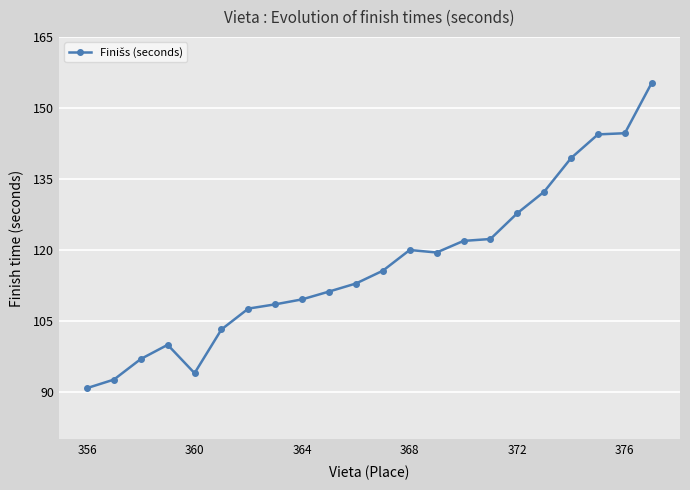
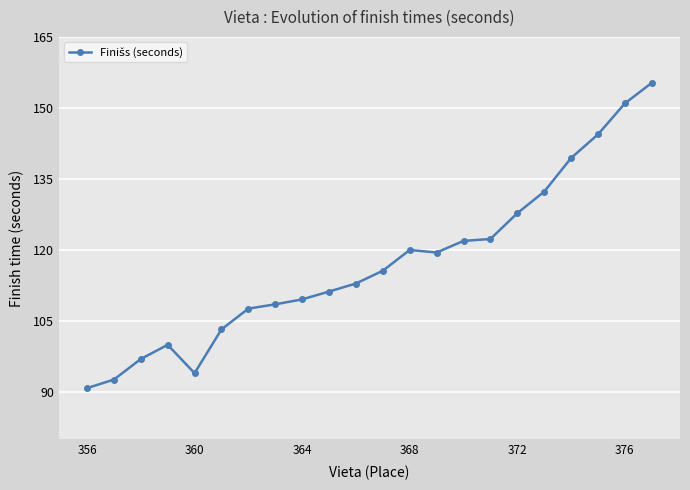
376: 145 -> 151
